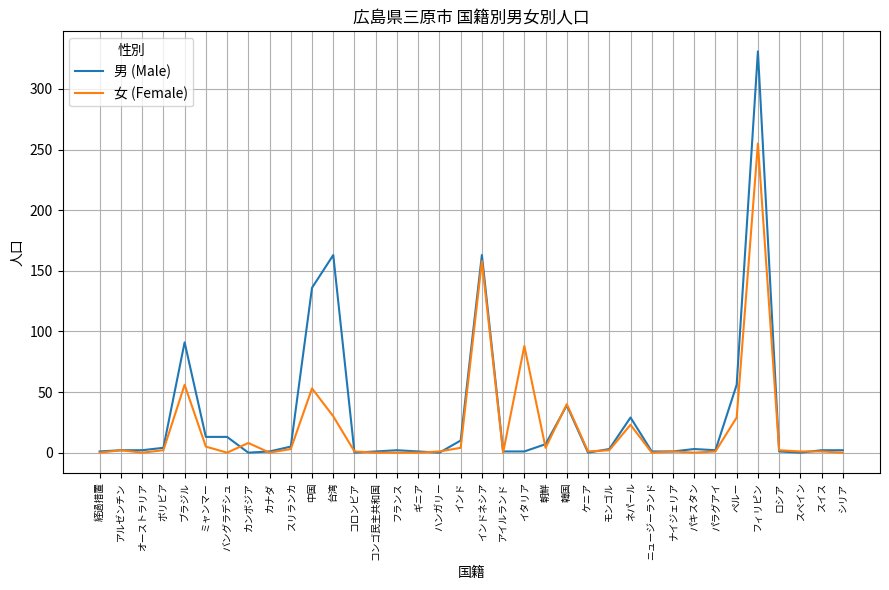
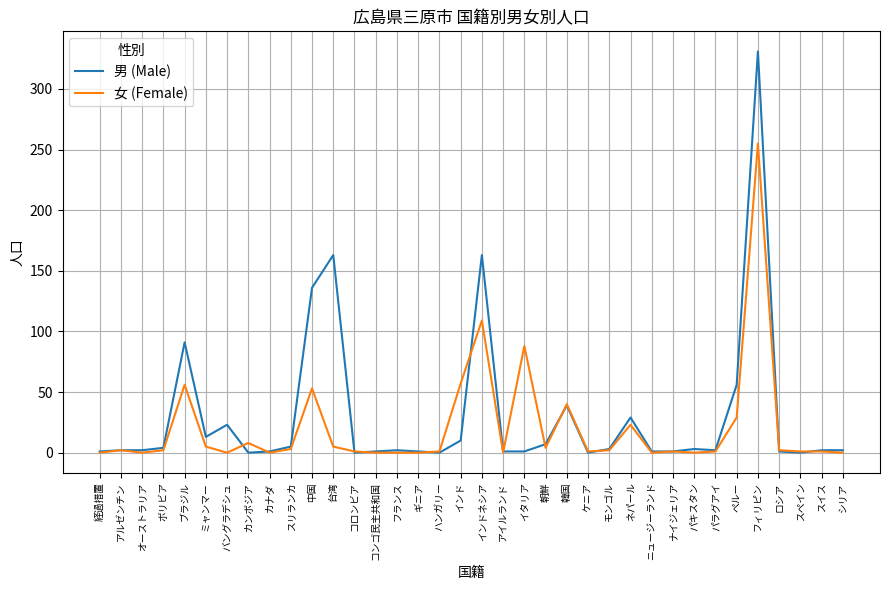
男 (Male), バングラデシュ: 13 -> 23
女 (Female), 台湾: 30 -> 5
女 (Female), インド: 4 -> 57
女 (Female), インドネシア: 158 -> 109
